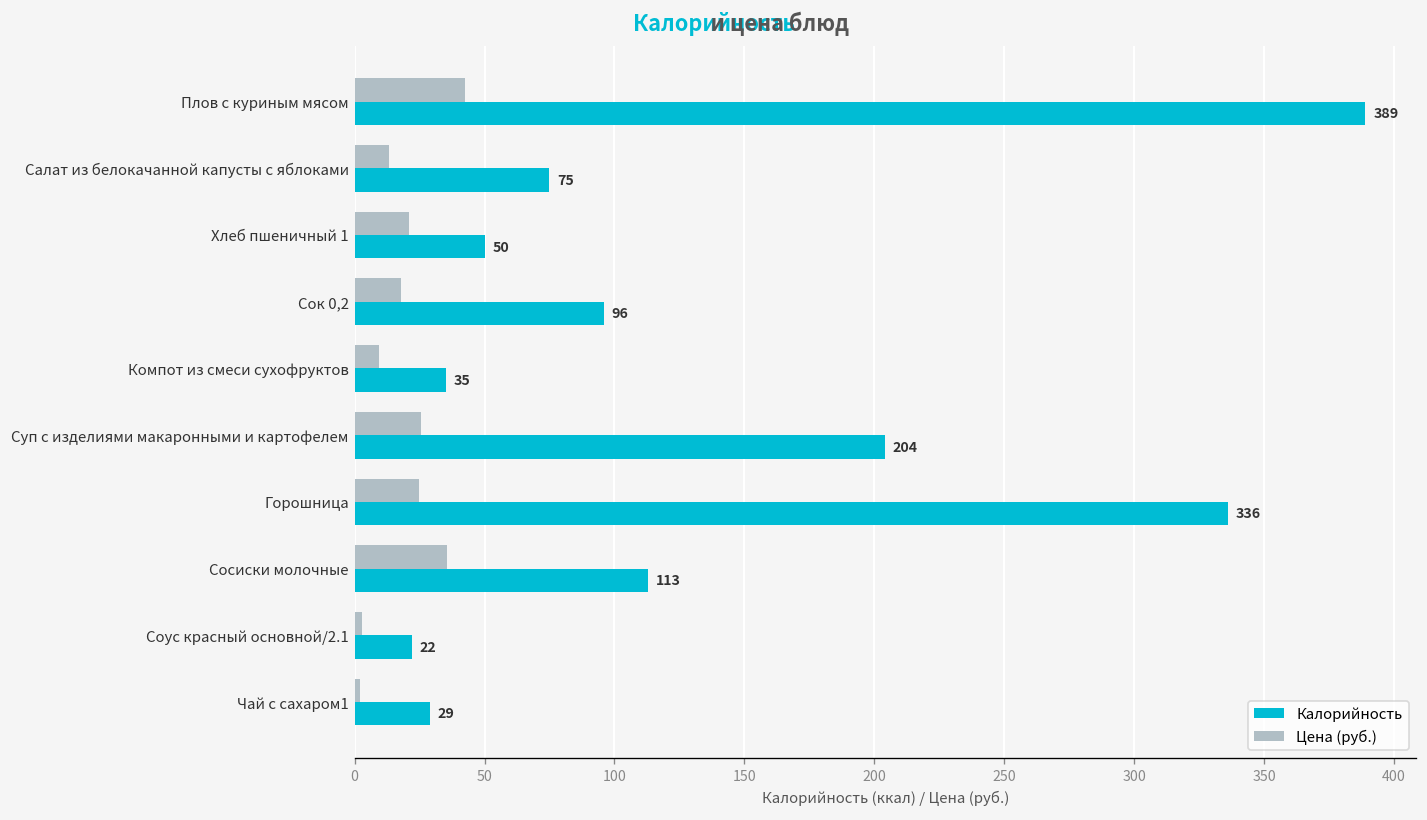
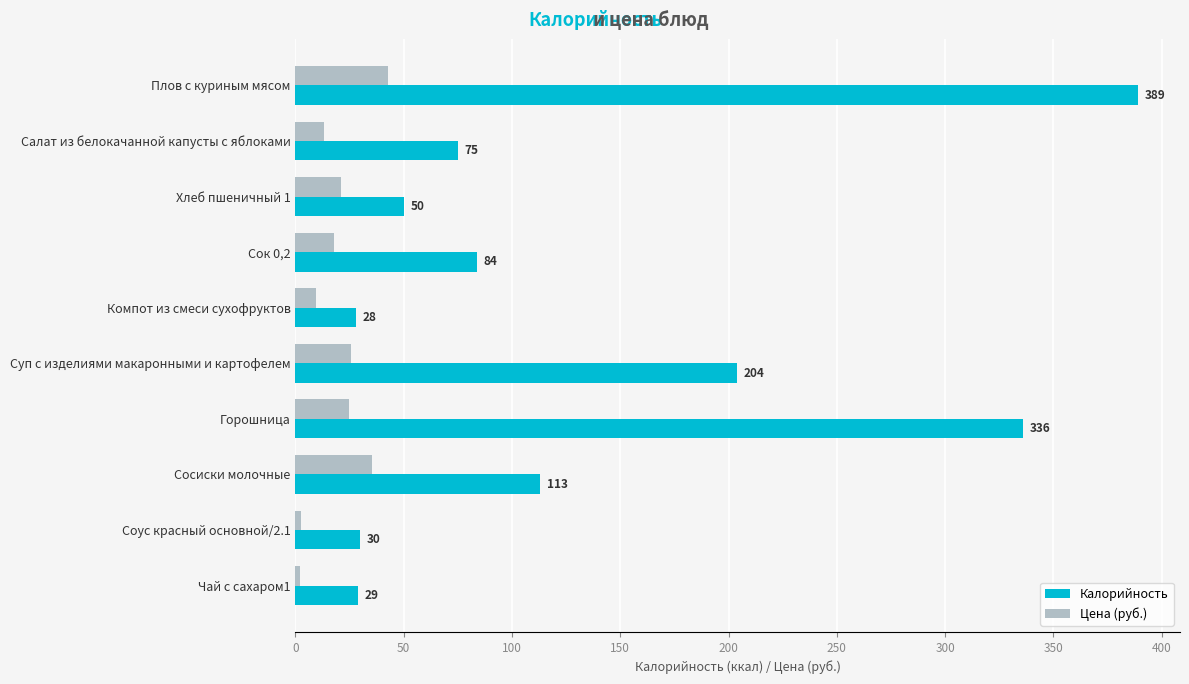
Калорийность, Сок 0,2: 96 -> 84
Калорийность, Компот из смеси сухофруктов: 35 -> 28
Калорийность, Соус красный основной/2.1: 22 -> 30
